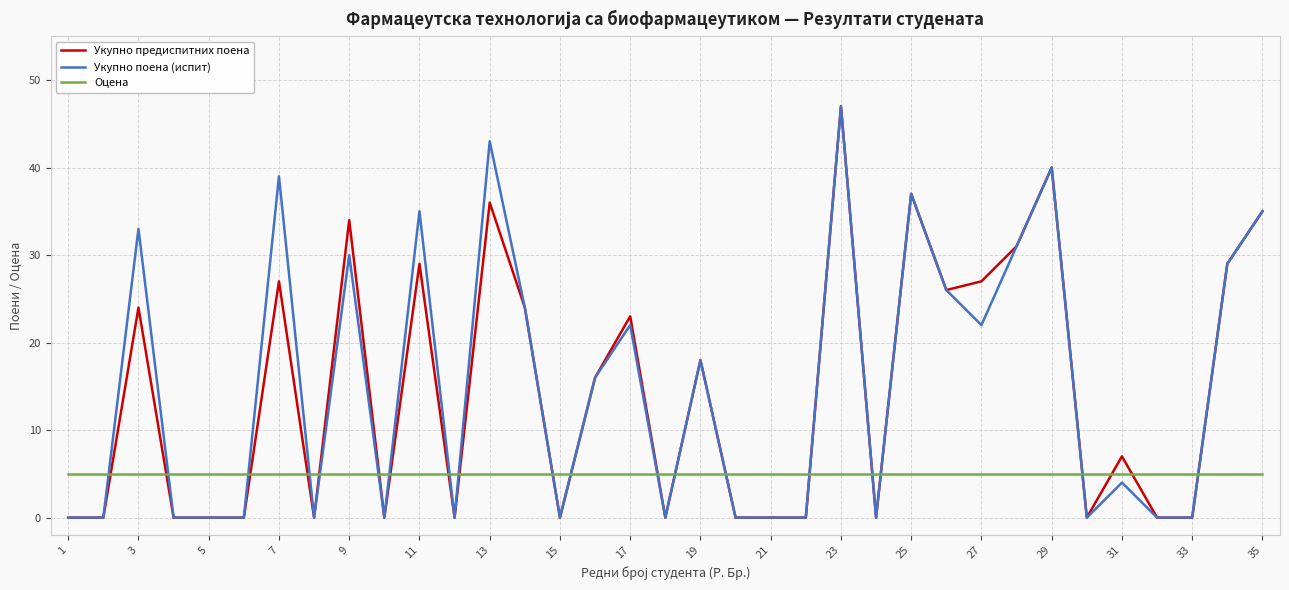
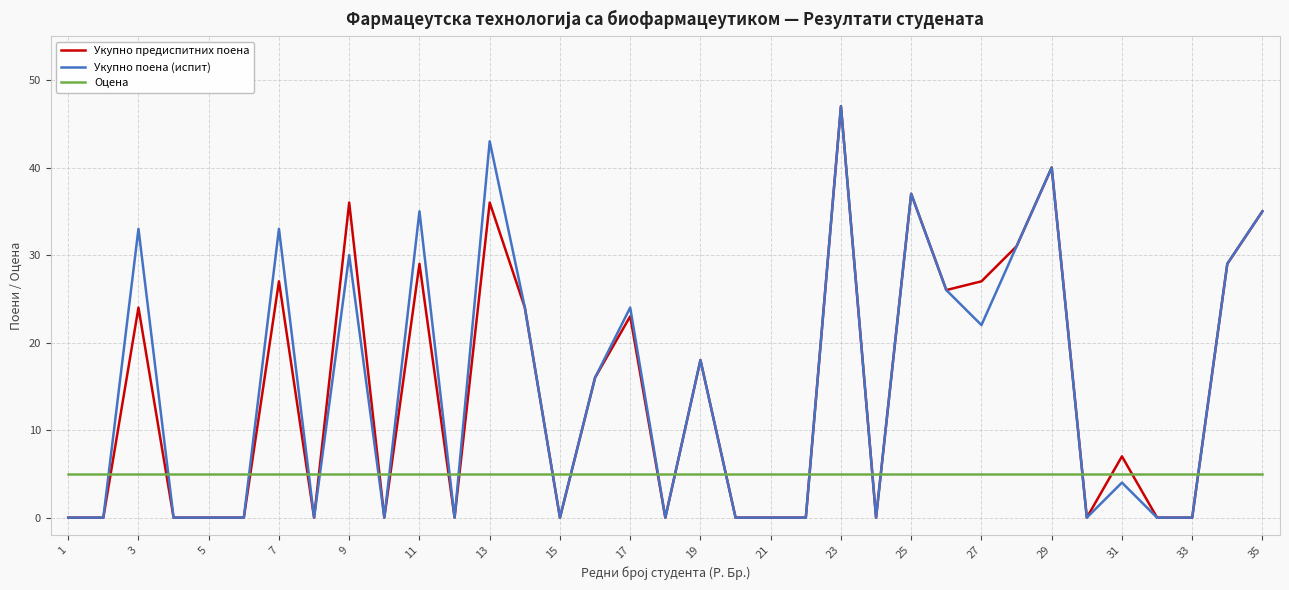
Укупно поена (испит), 7: 39 -> 33
Укупно предиспитних поена, 9: 34 -> 36
Укупно поена (испит), 17: 22 -> 24
